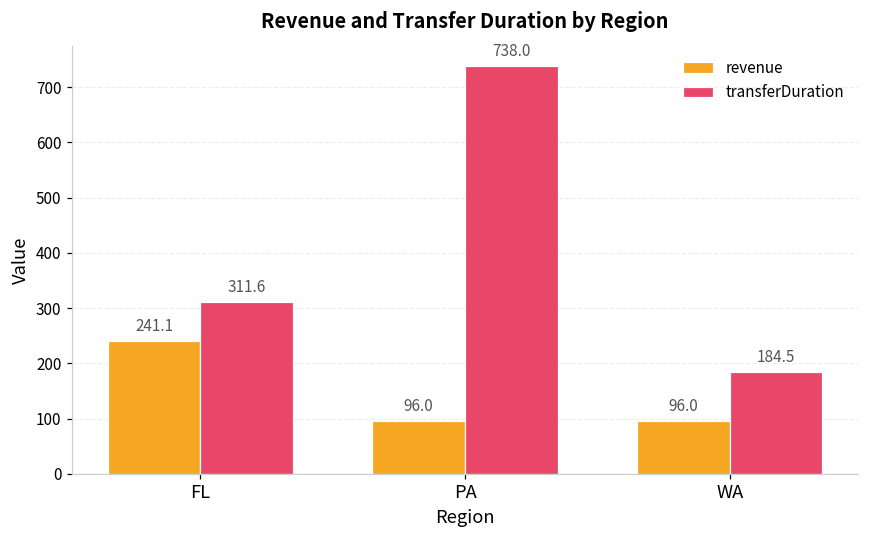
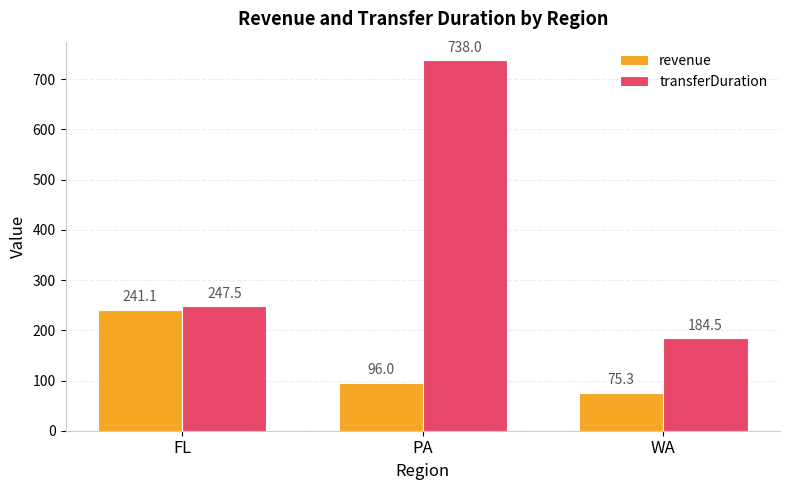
transferDuration, FL: 311.6 -> 247.5
revenue, WA: 96.0 -> 75.3
